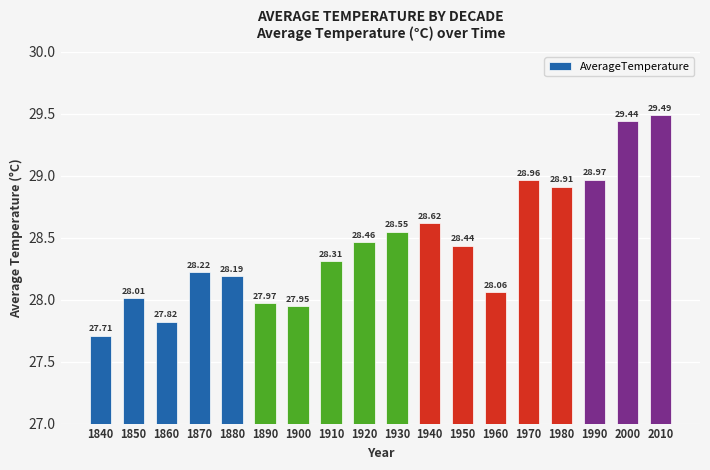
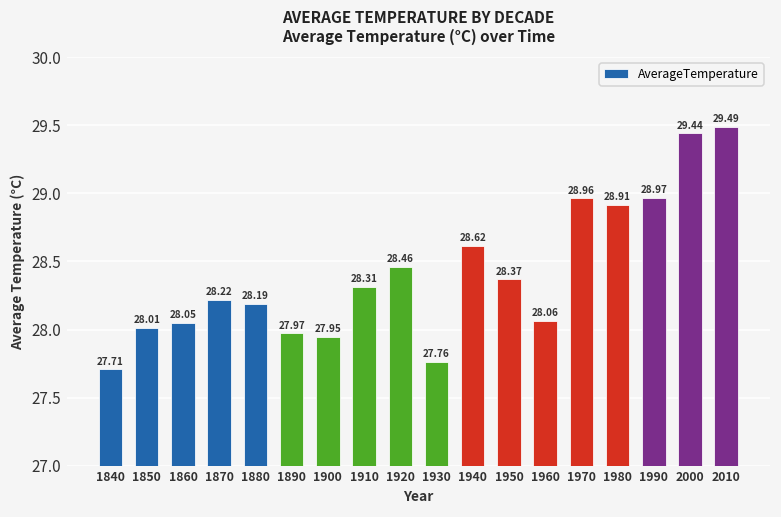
1860: 27.82 -> 28.05
1930: 28.55 -> 27.76
1950: 28.44 -> 28.37
